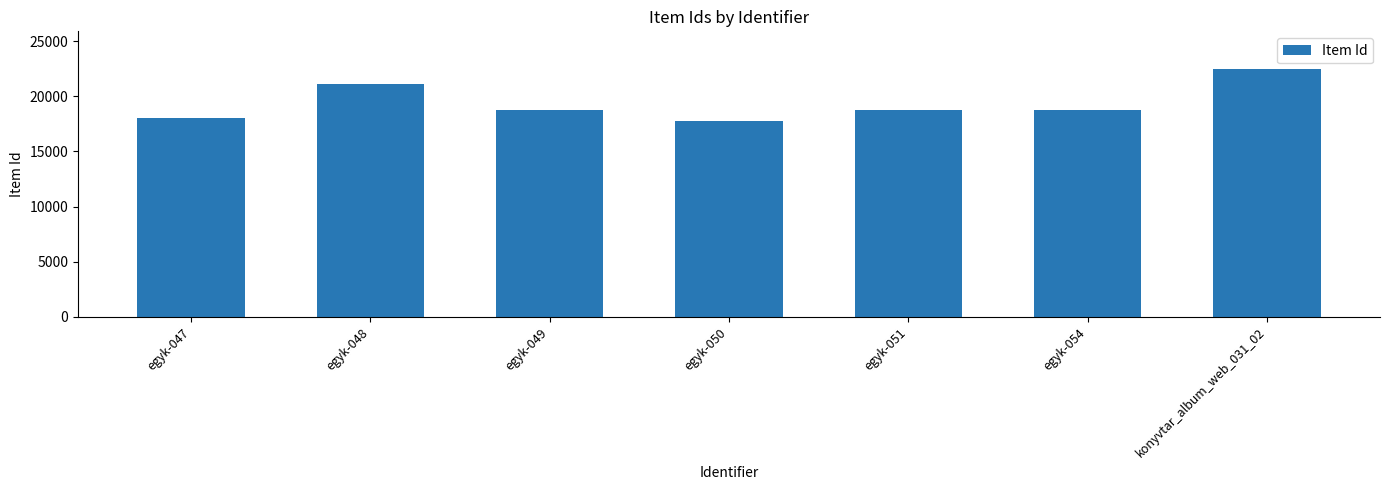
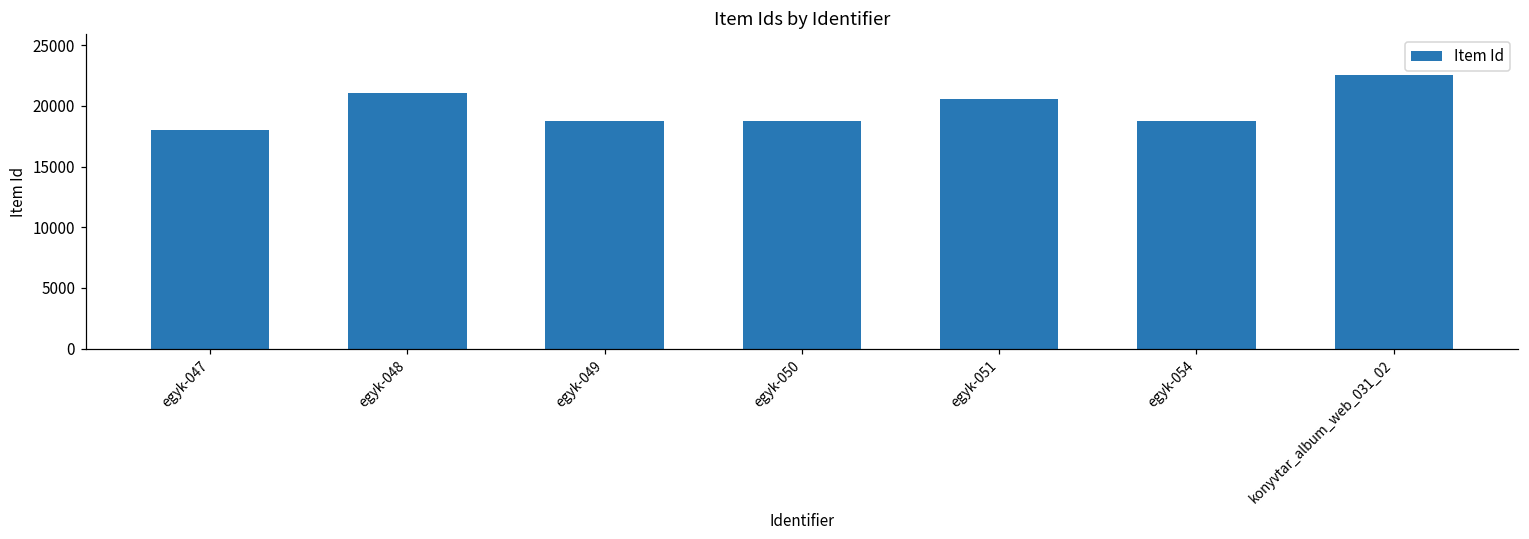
egyk-050: 17700 -> 18800
egyk-051: 18800 -> 20600
